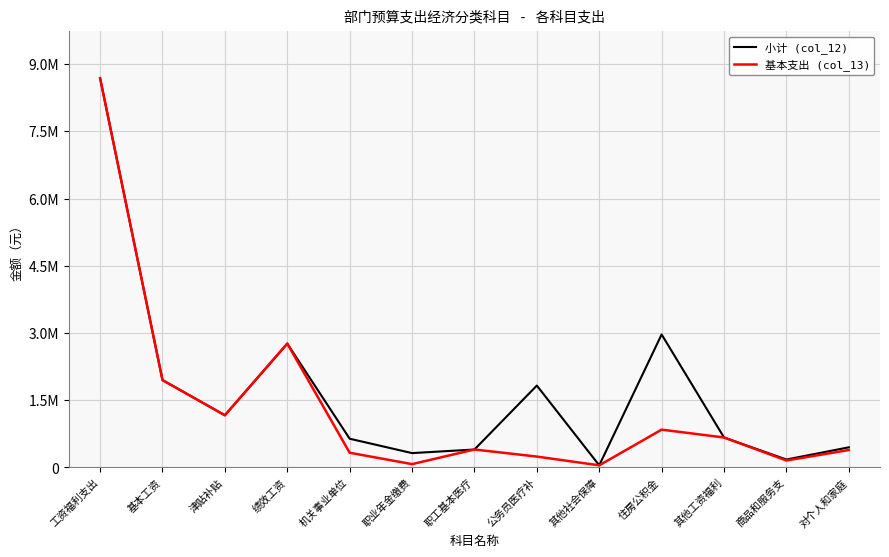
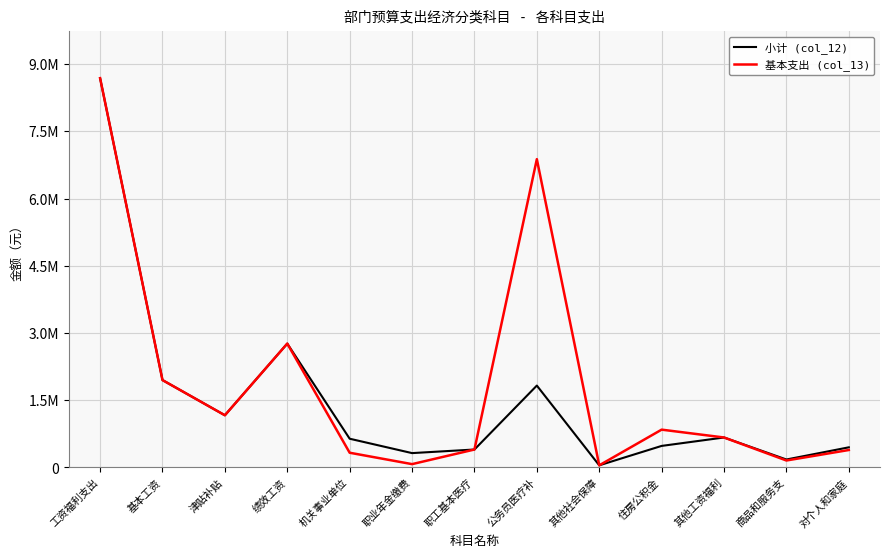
基本支出 (col_13), 公务员医疗补: 200000 -> 6900000
小计 (col_12), 住房公积金: 3000000 -> 500000
